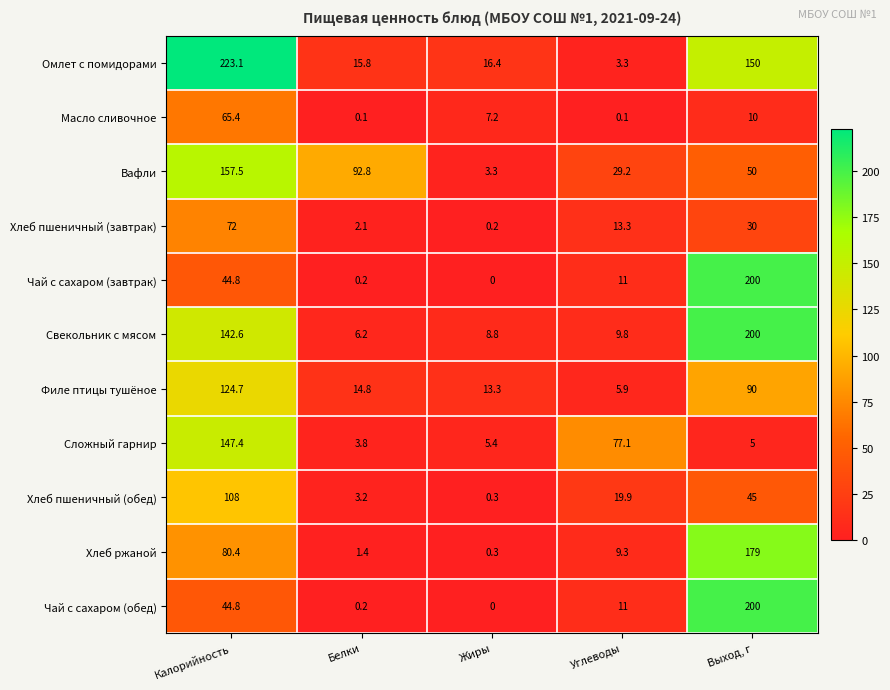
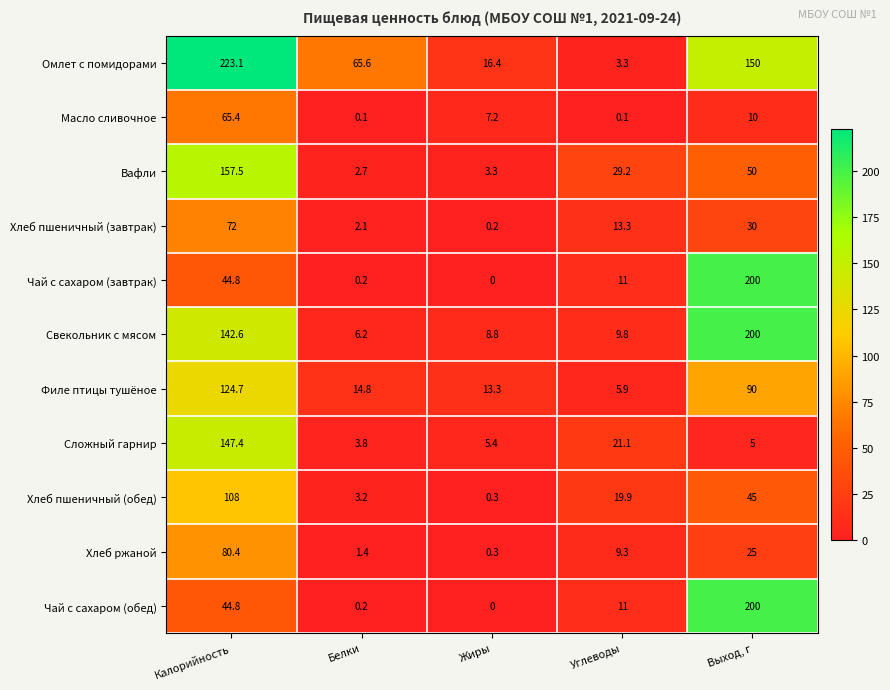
Омлет с помидорами, Белки: 15.8 -> 65.6
Вафли, Белки: 92.8 -> 2.7
Сложный гарнир, Углеводы: 77.1 -> 21.1
Хлеб ржаной, Выход, г: 179 -> 25
